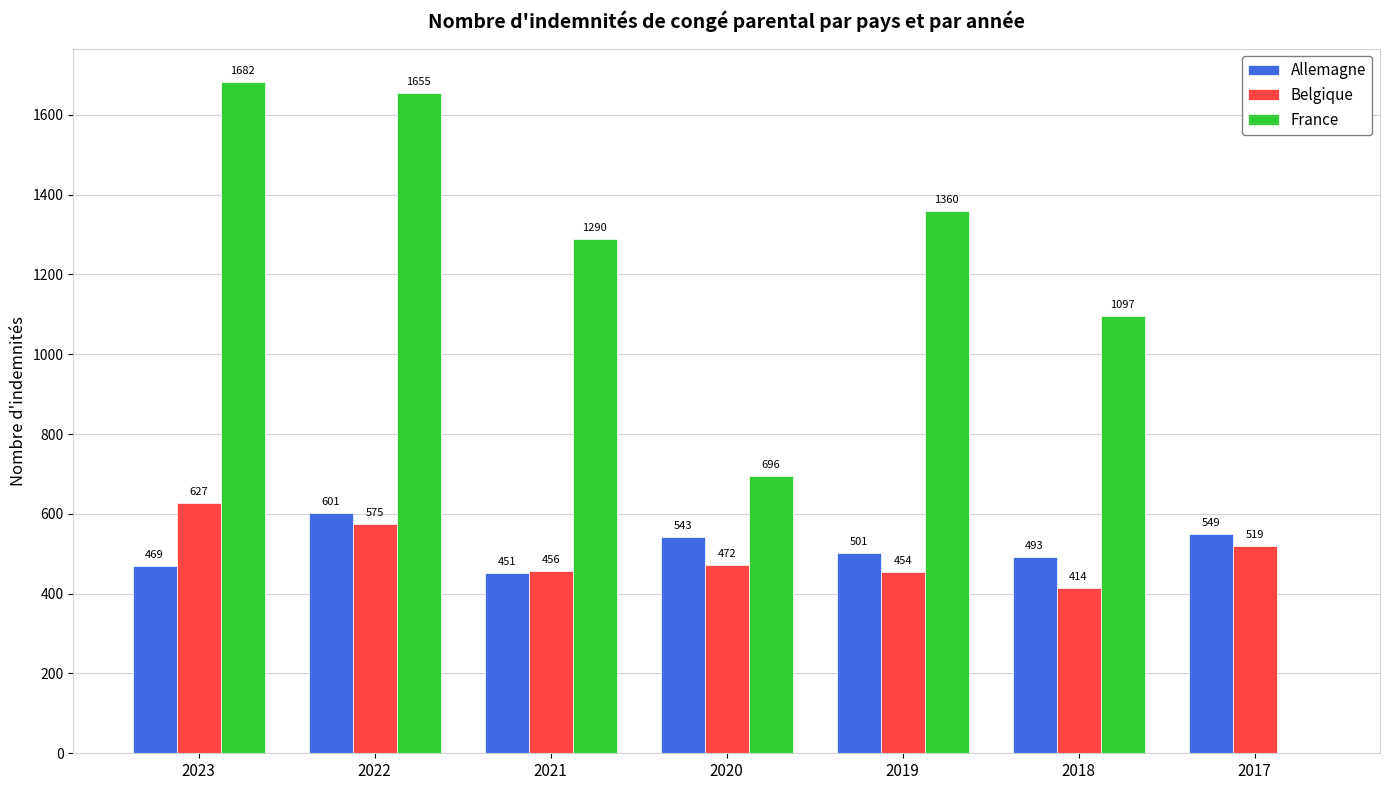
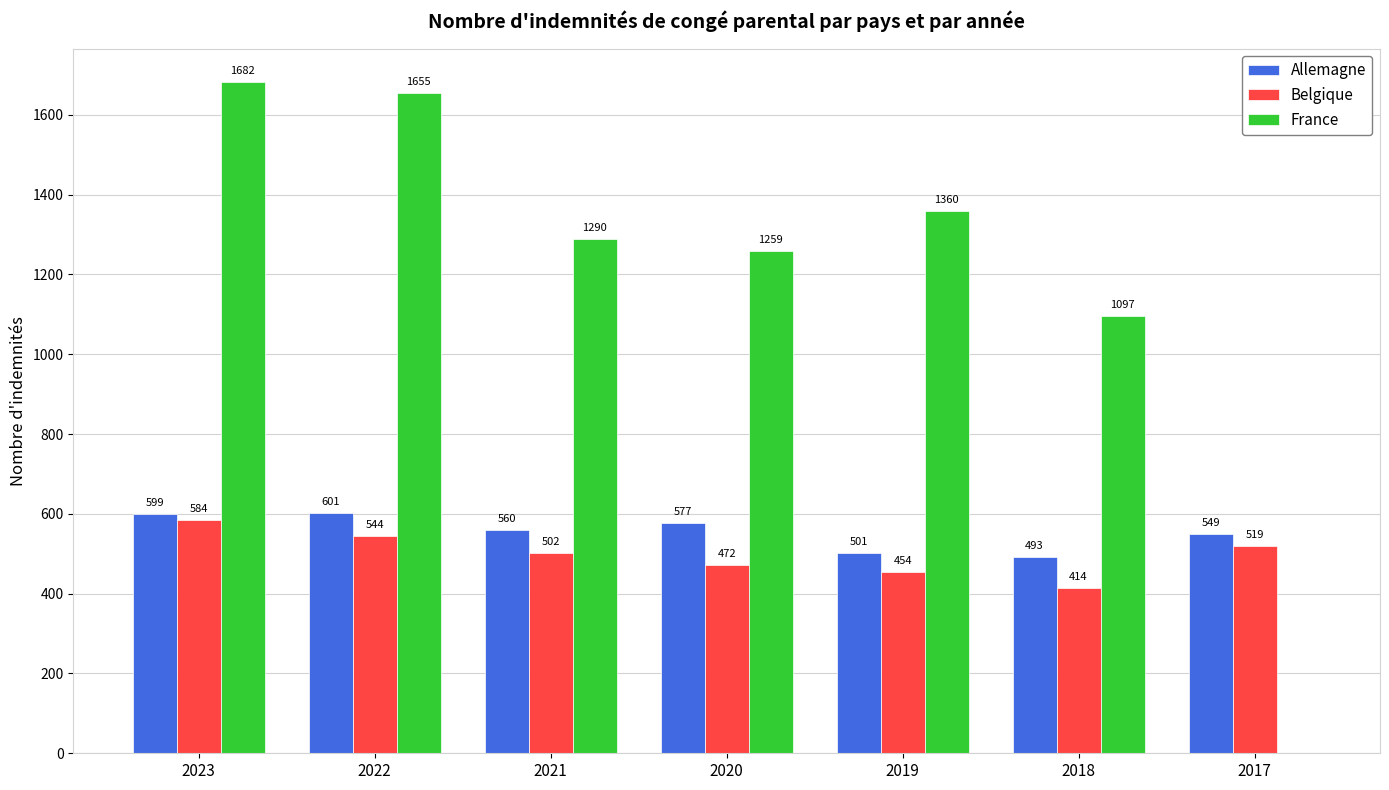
Allemagne, 2023: 469 -> 599
Belgique, 2023: 627 -> 584
Belgique, 2022: 575 -> 544
Allemagne, 2021: 451 -> 560
Belgique, 2021: 456 -> 502
Allemagne, 2020: 543 -> 577
France, 2020: 696 -> 1259
